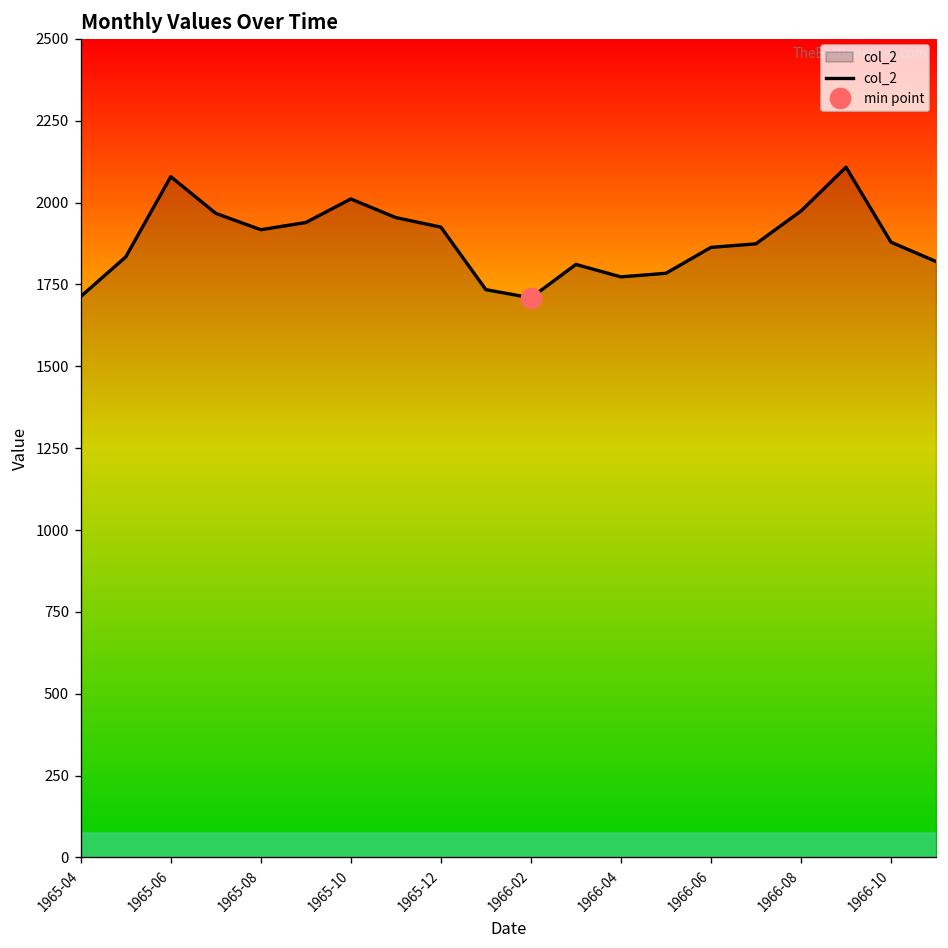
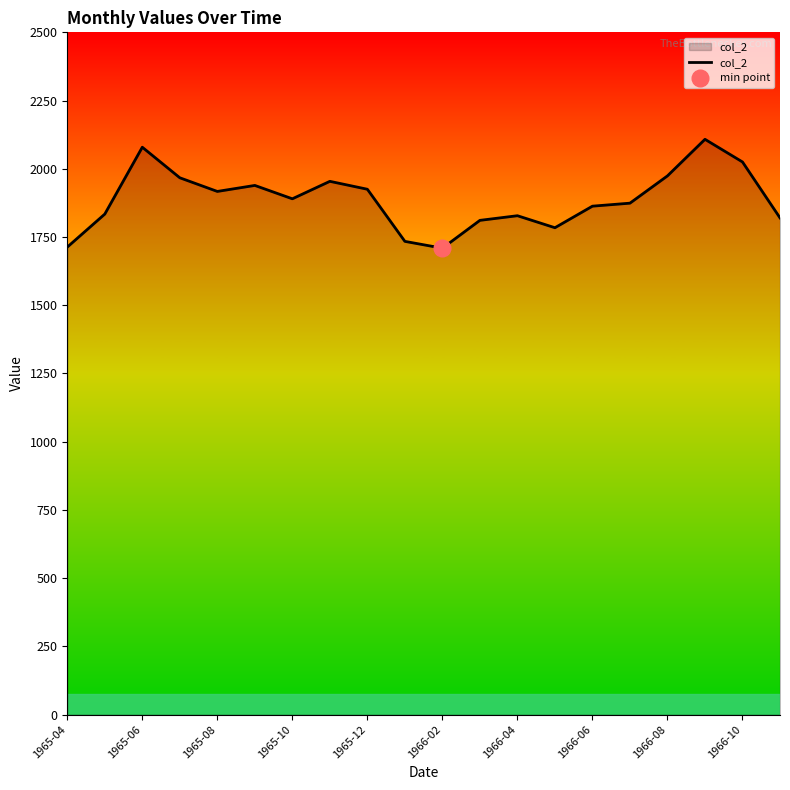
col_2, 1965-10: 2010 -> 1890
col_2, 1966-04: 1770 -> 1830
col_2, 1966-10: 1880 -> 2030
